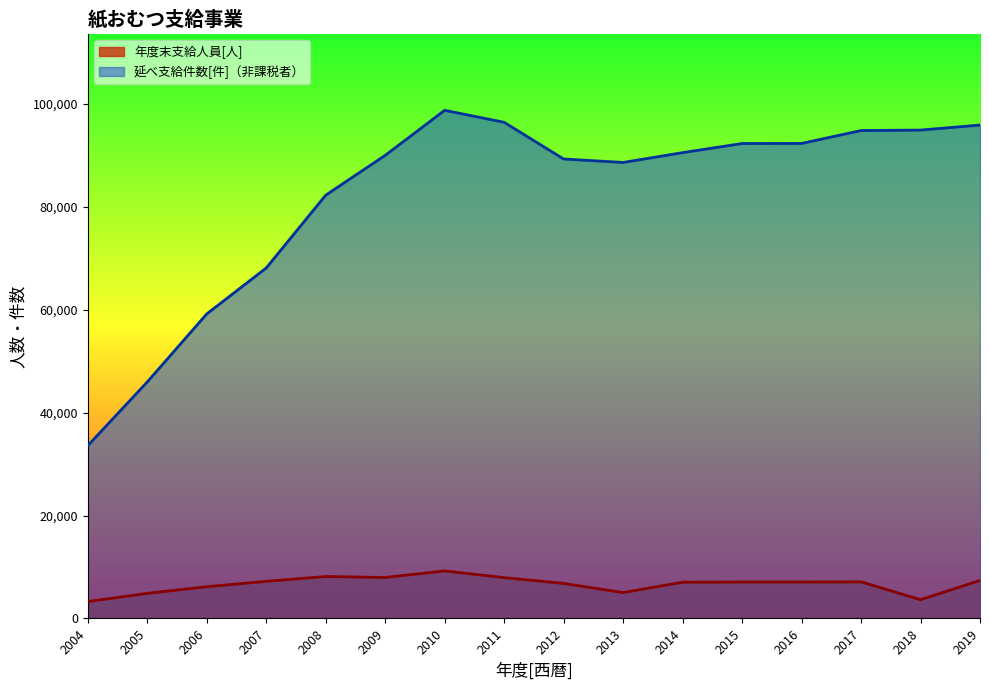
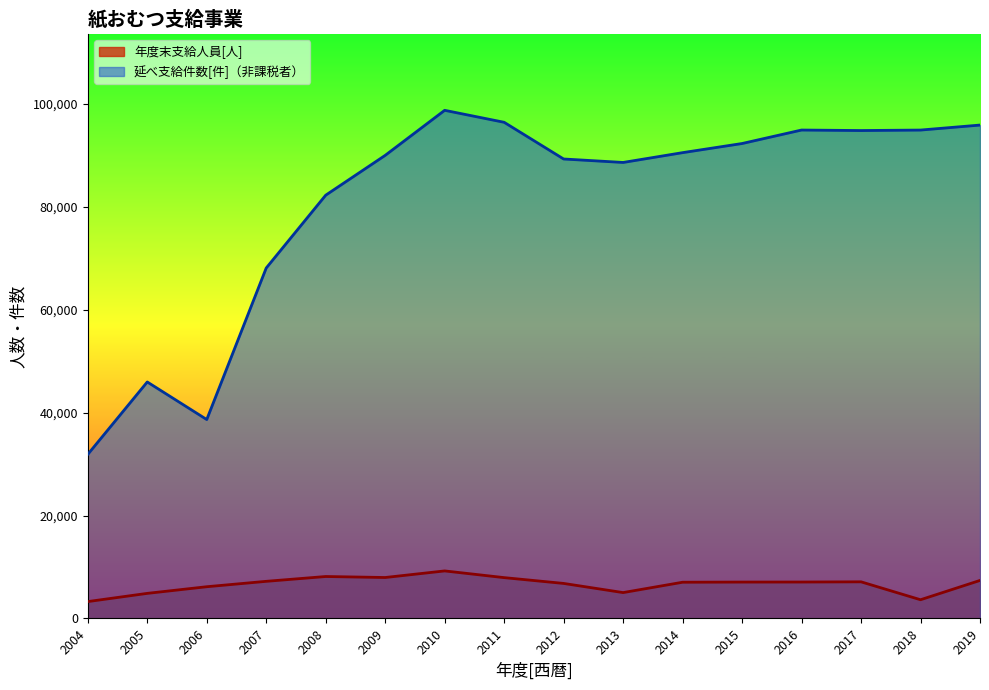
延べ支給件数[件]（非課税者）, 2004: 34,000 -> 32,000
延べ支給件数[件]（非課税者）, 2006: 59,000 -> 39,000
延べ支給件数[件]（非課税者）, 2016: 92,000 -> 95,000
